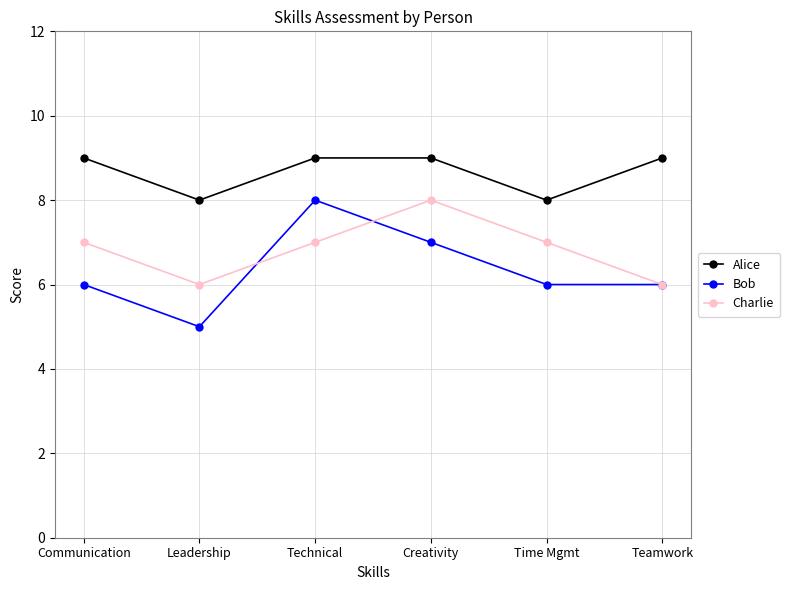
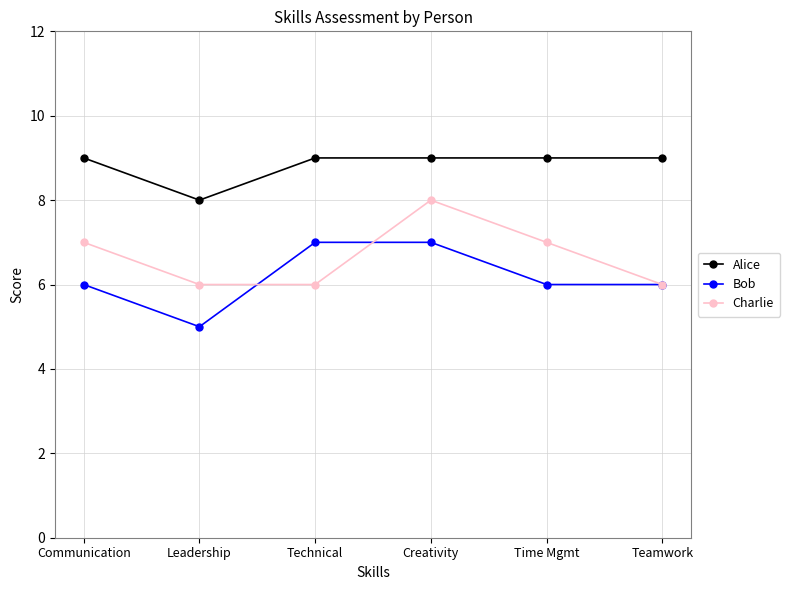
Bob, Technical: 8 -> 7
Charlie, Technical: 7 -> 6
Alice, Time Mgmt: 8 -> 9
